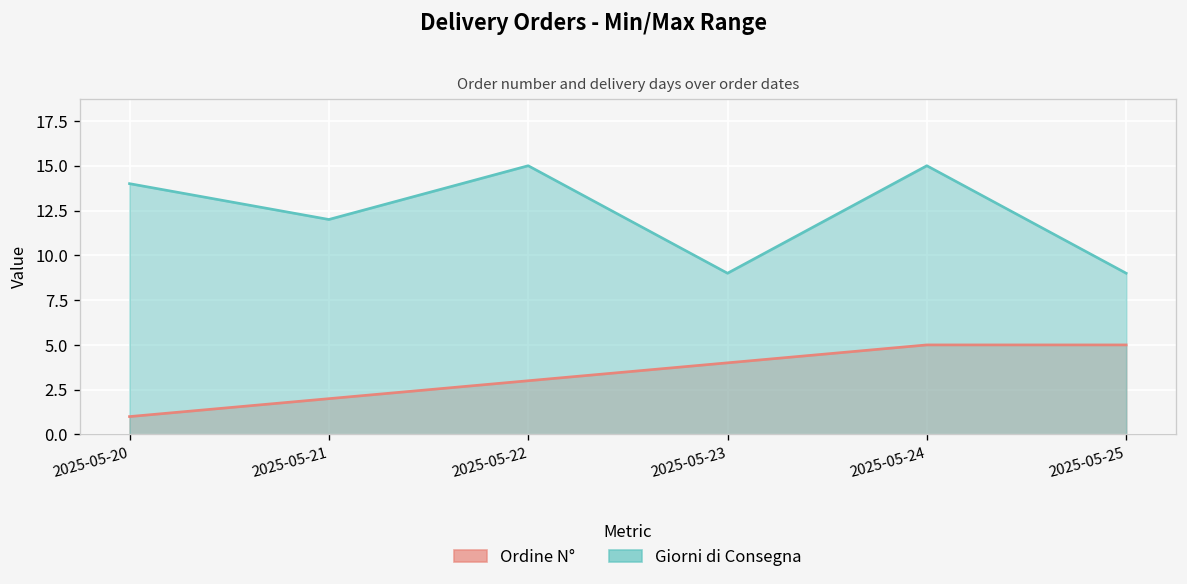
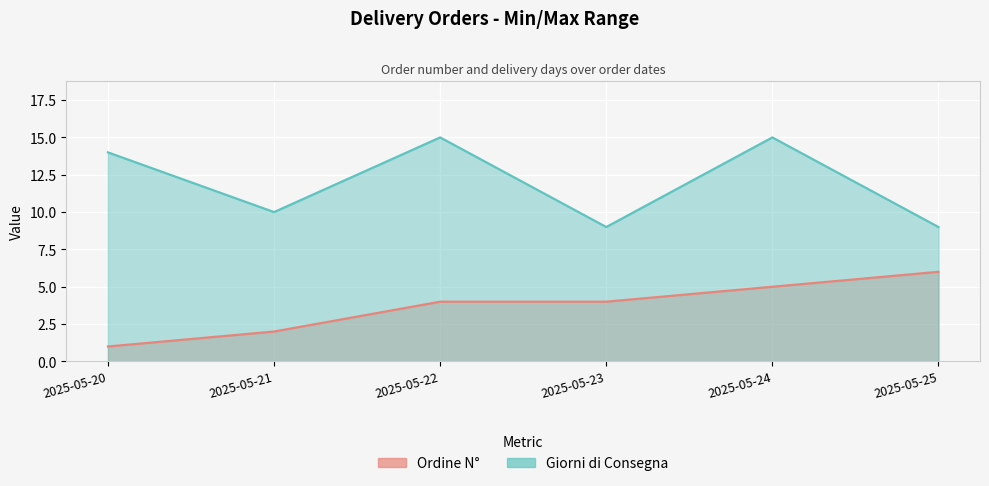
Giorni di Consegna, 2025-05-21: 12 -> 10
Ordine N°, 2025-05-22: 3 -> 4
Ordine N°, 2025-05-25: 5 -> 6
